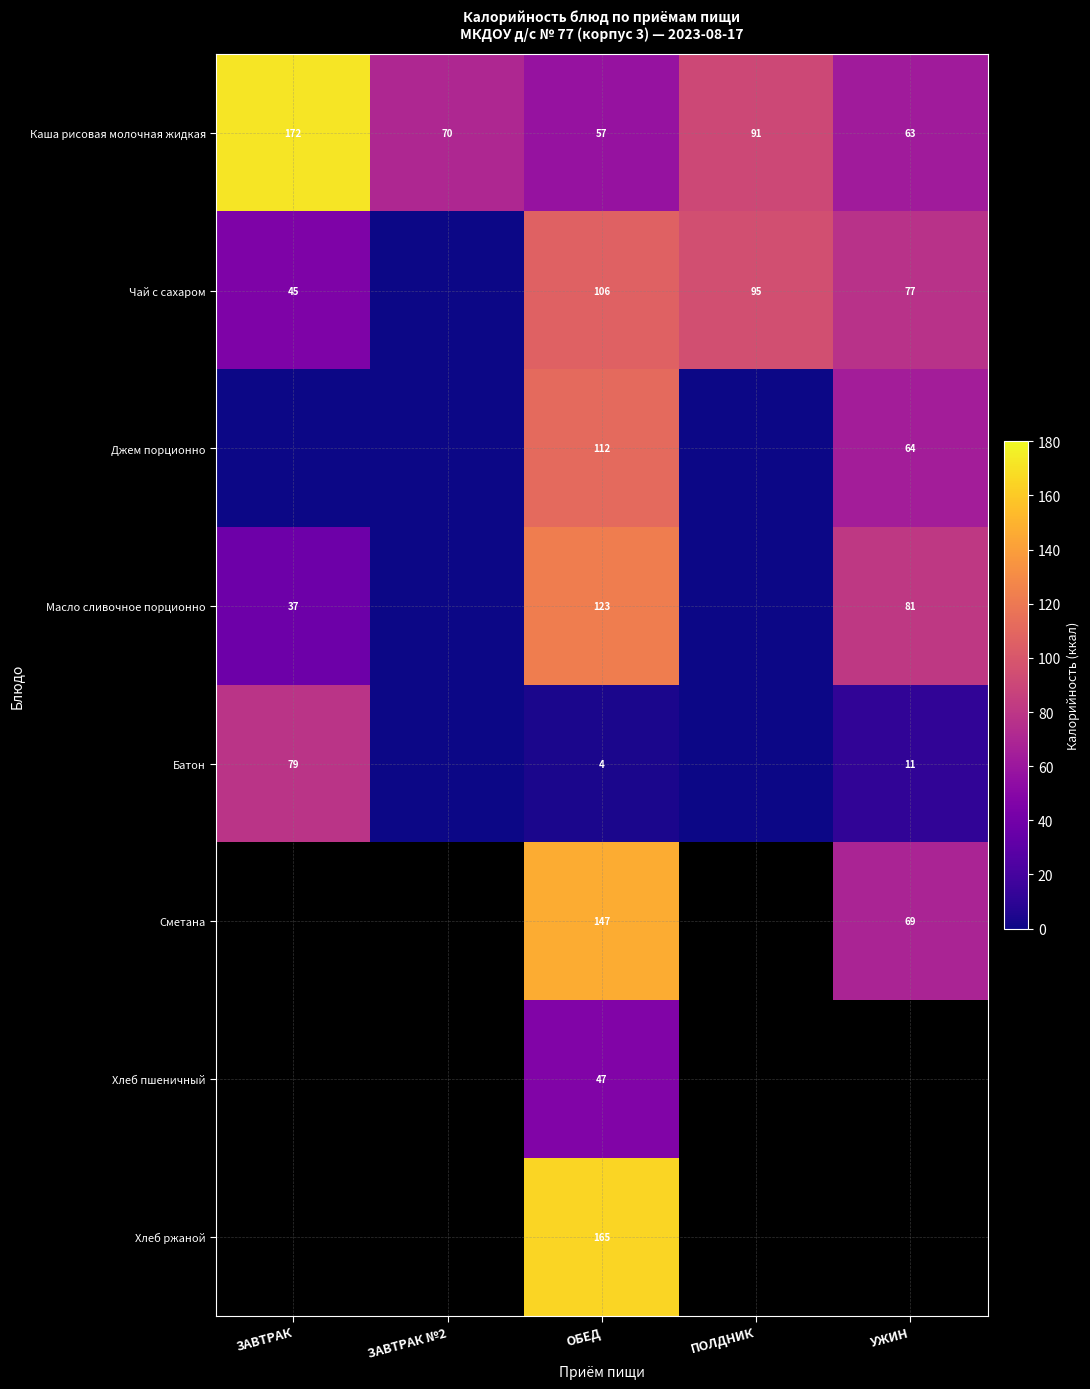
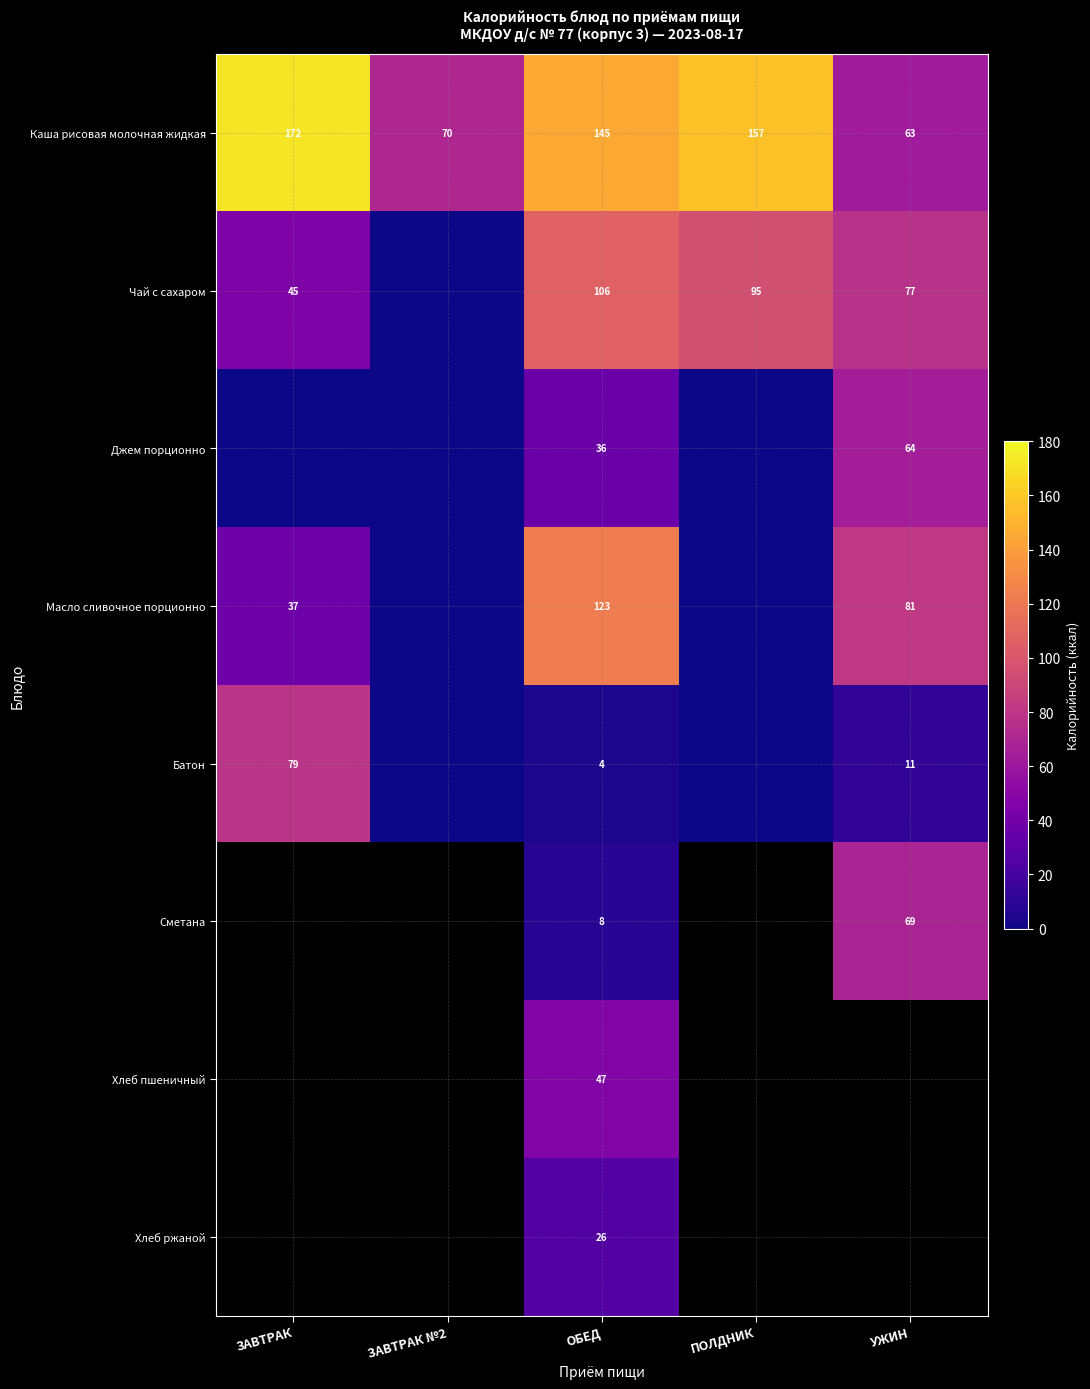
Каша рисовая молочная жидкая, ОБЕД: 57 -> 145
Каша рисовая молочная жидкая, ПОЛДНИК: 91 -> 157
Джем порционно, ОБЕД: 112 -> 36
Сметана, ОБЕД: 147 -> 8
Хлеб ржаной, ОБЕД: 165 -> 26
